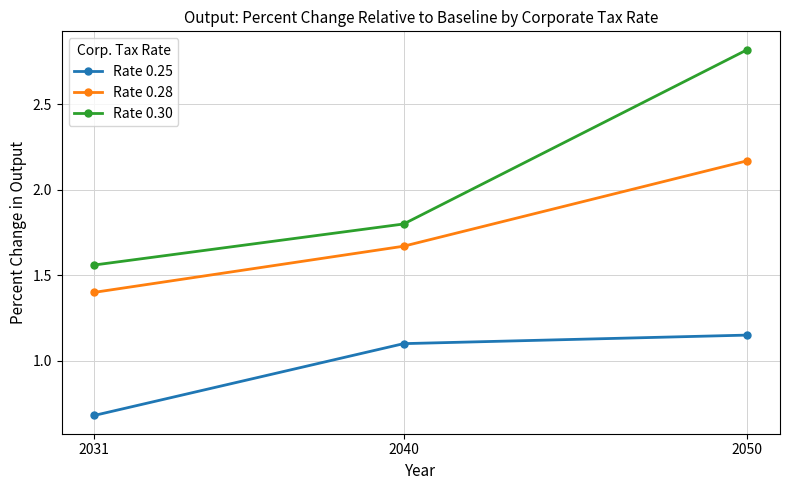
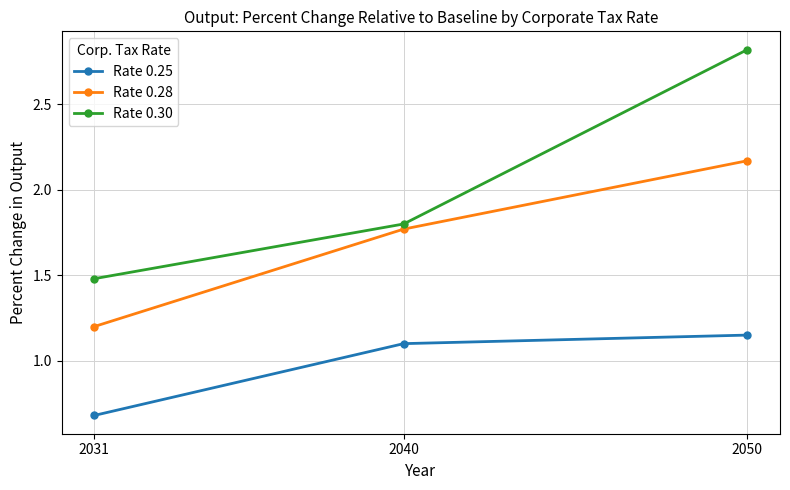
Rate 0.28, 2031: 1.4 -> 1.2
Rate 0.30, 2031: 1.56 -> 1.48
Rate 0.28, 2040: 1.67 -> 1.77
